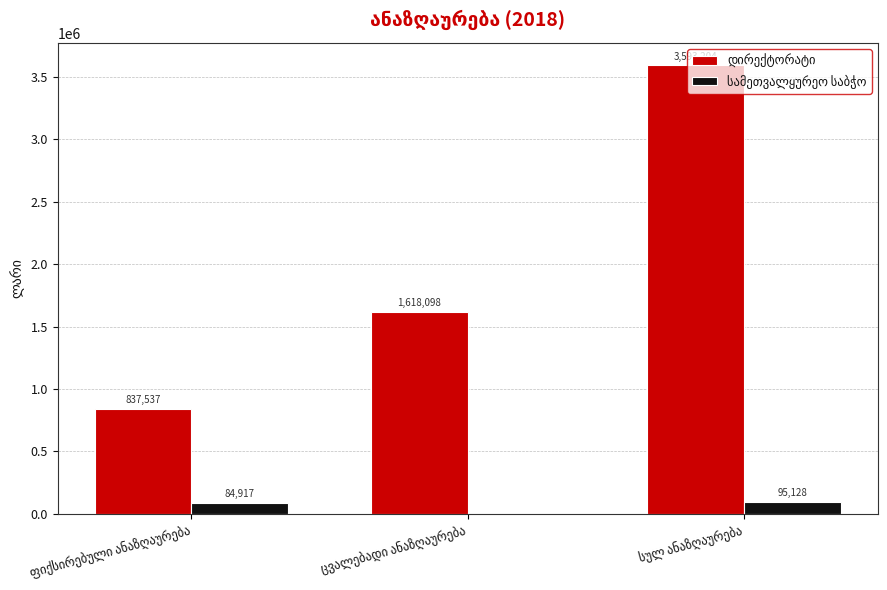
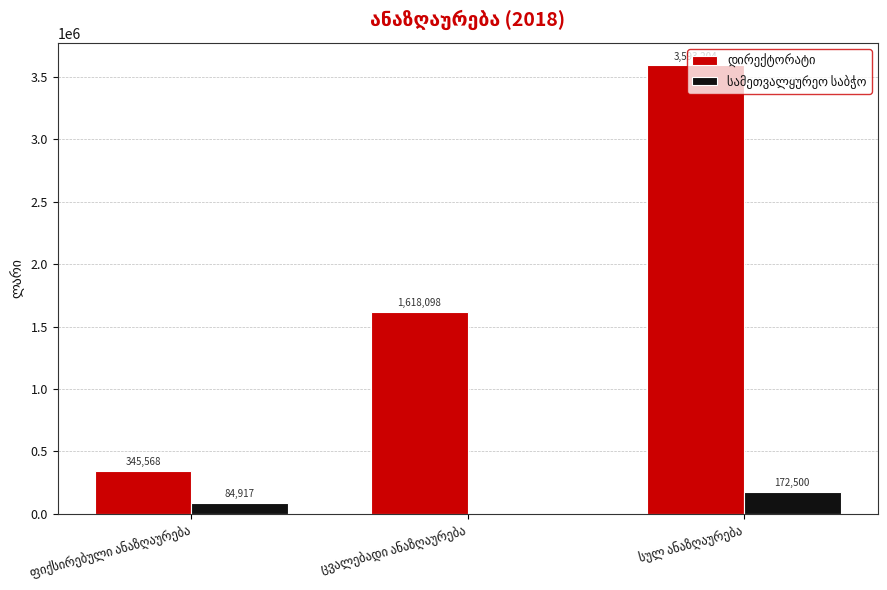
დირექტორატი, ფიქსირებული ანაზღაურება: 837,537 -> 345,568
სამეთვალყურეო საბჭო, სულ ანაზღაურება: 95,128 -> 172,500
